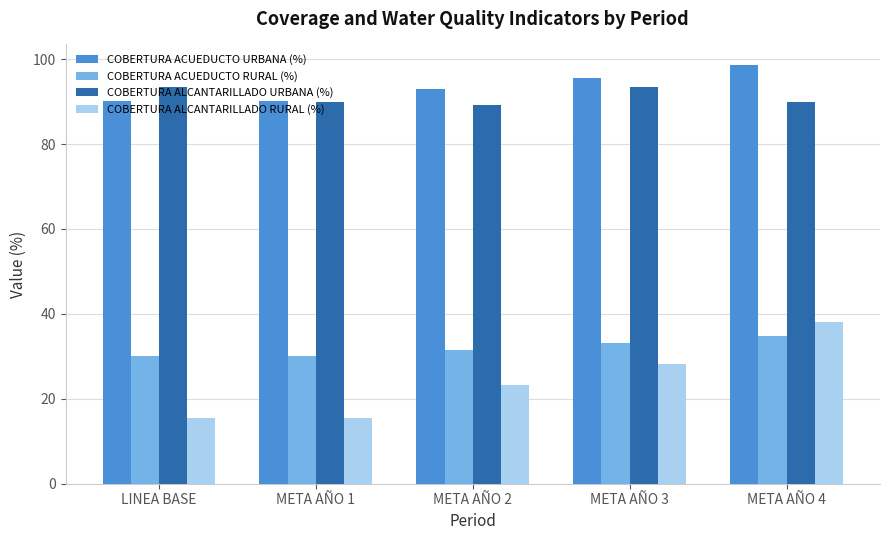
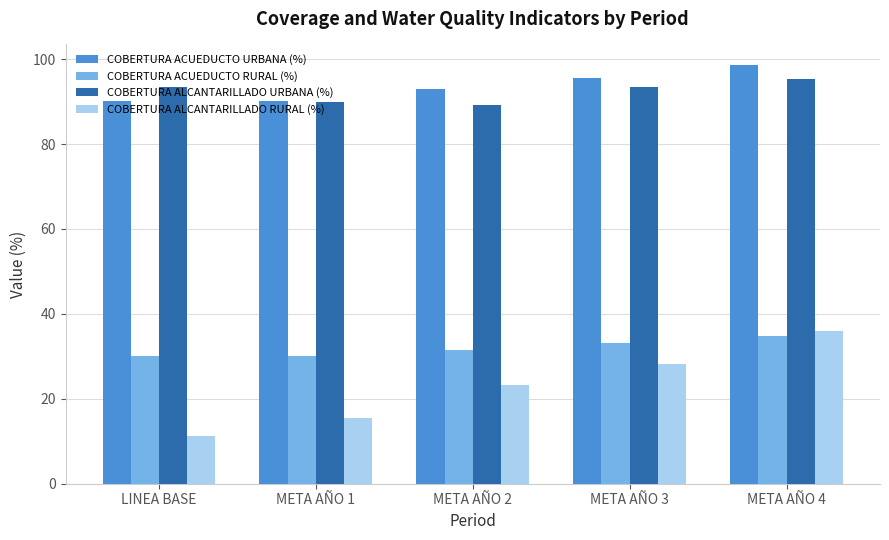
COBERTURA ALCANTARILLADO RURAL (%), LINEA BASE: 16 -> 11
COBERTURA ALCANTARILLADO URBANA (%), META AÑO 4: 90 -> 95
COBERTURA ALCANTARILLADO RURAL (%), META AÑO 4: 38 -> 36
